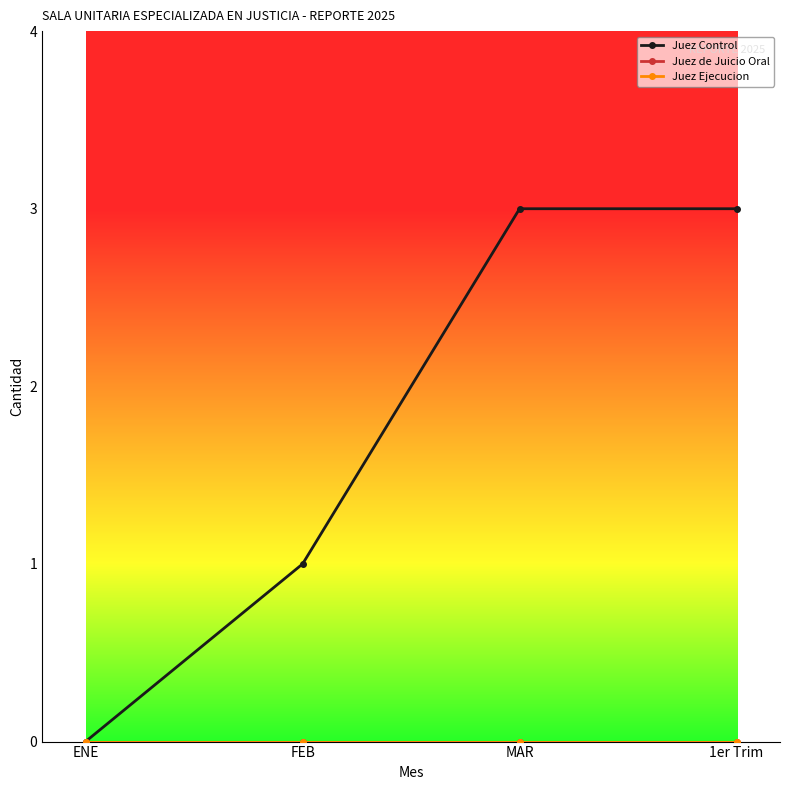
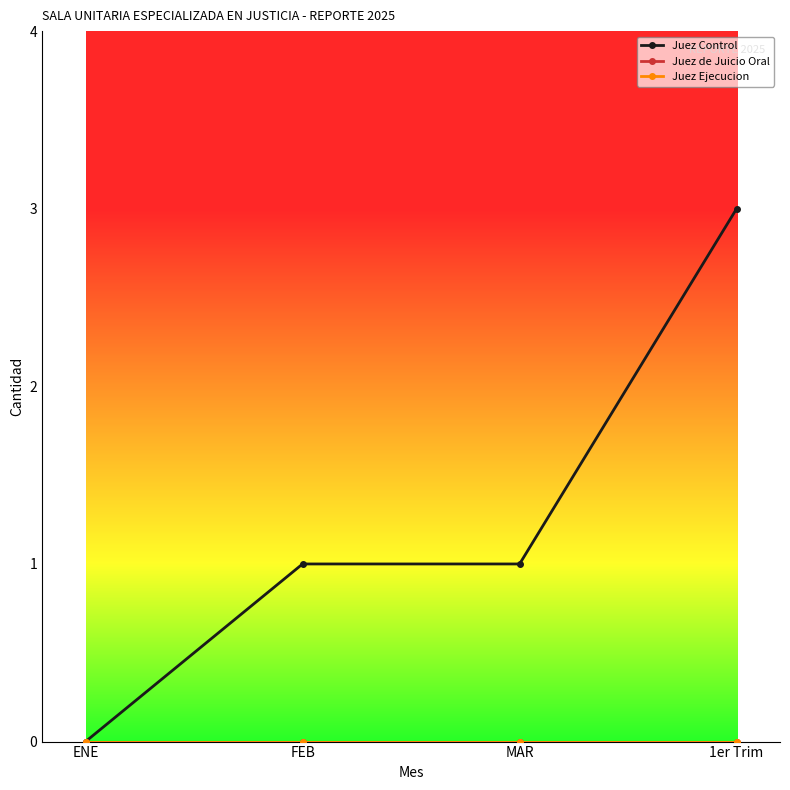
Juez Control, MAR: 3 -> 1
